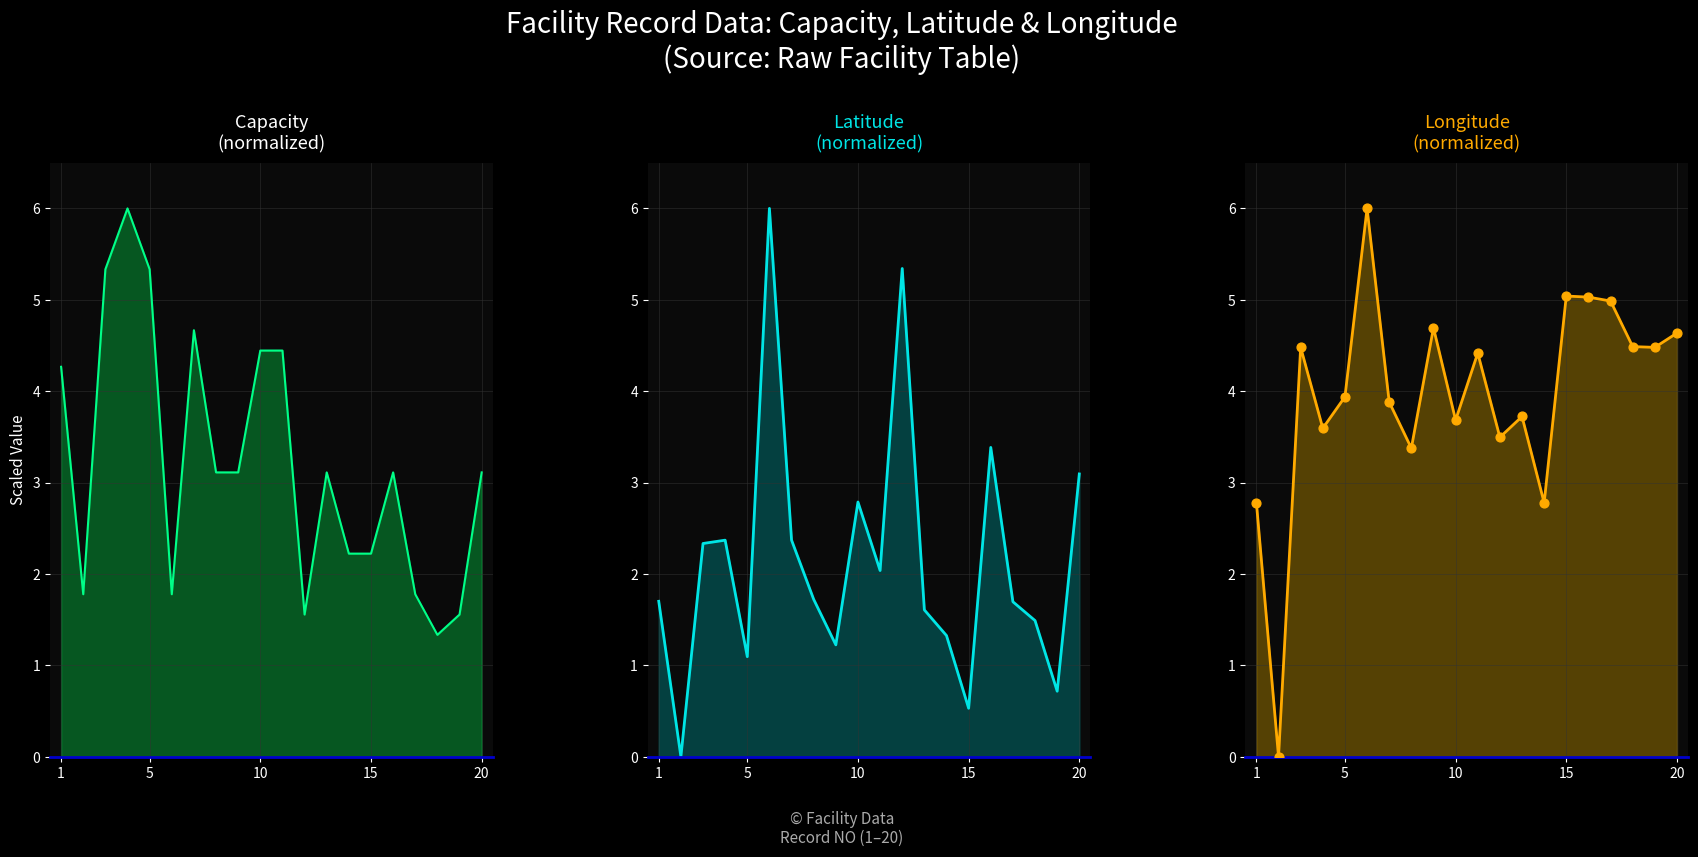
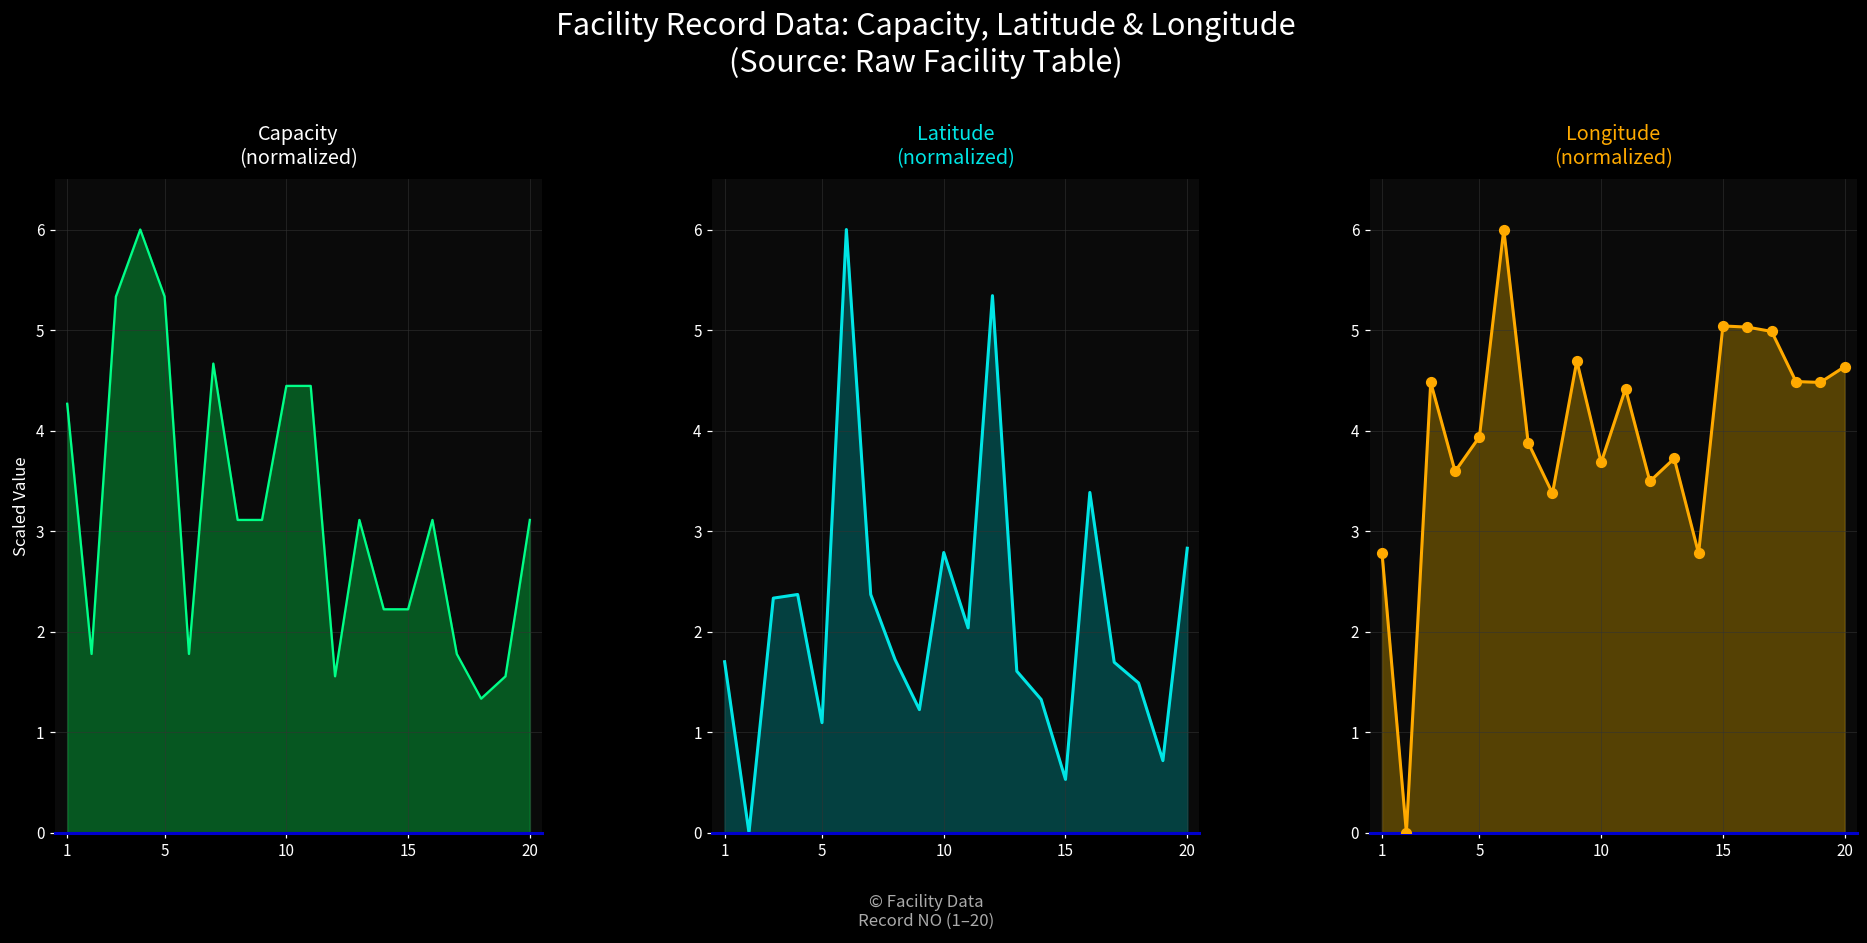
Latitude (normalized), 20: 3.1 -> 2.8
